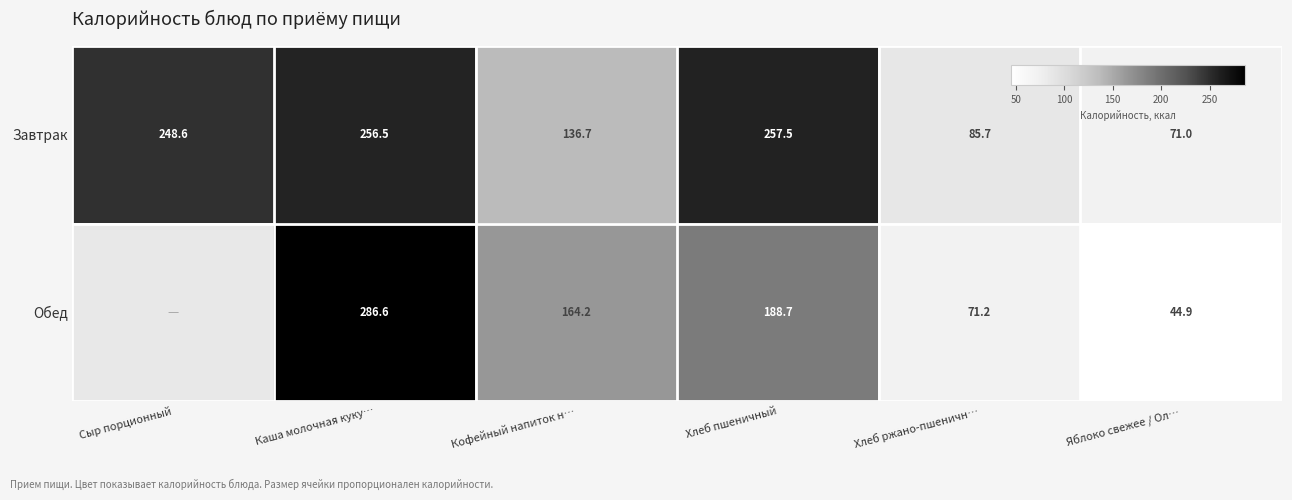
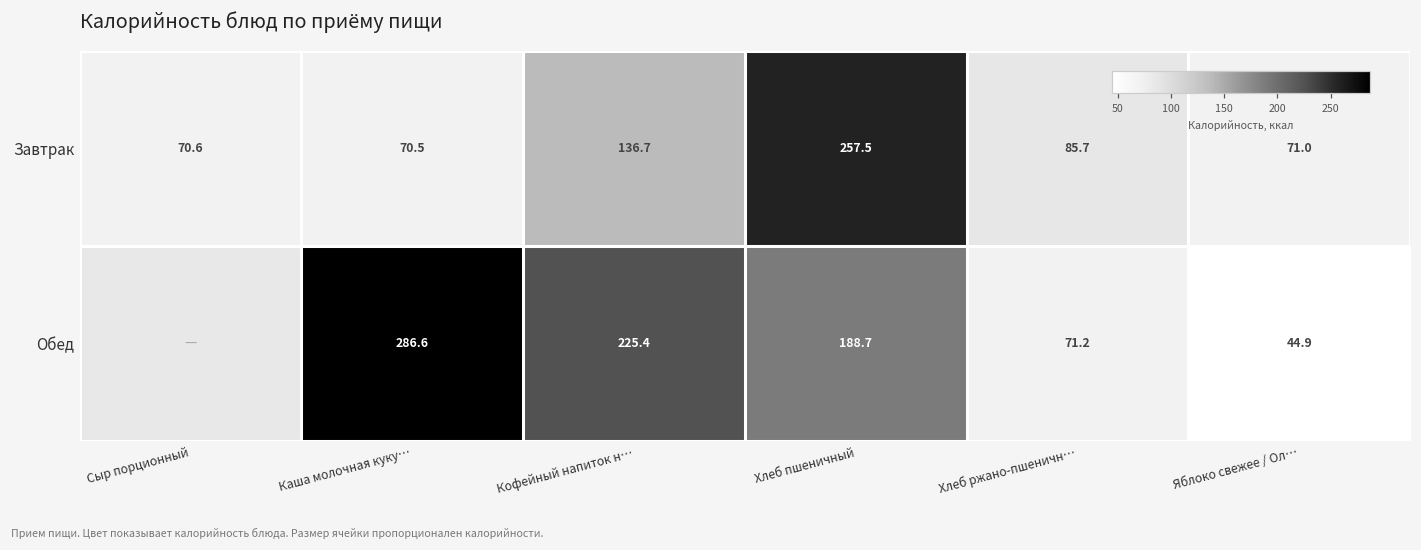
Завтрак, Сыр порционный: 248.6 -> 70.6
Завтрак, Каша молочная куку…: 256.5 -> 70.5
Обед, Кофейный напиток н…: 164.2 -> 225.4
